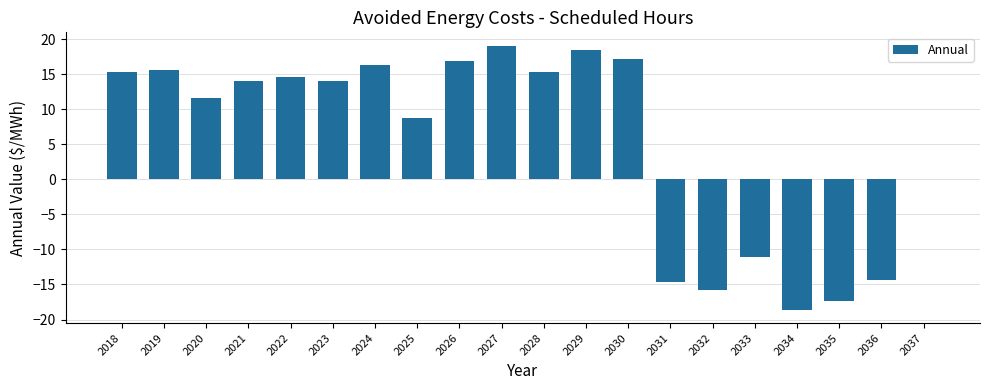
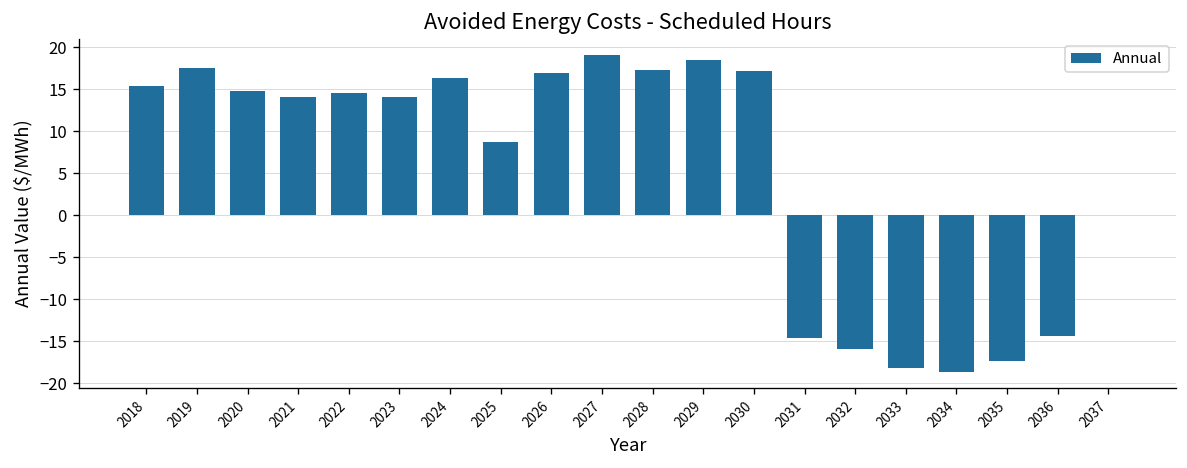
2019: 16 -> 18
2020: 12 -> 15
2028: 15 -> 17
2033: -11 -> -18
